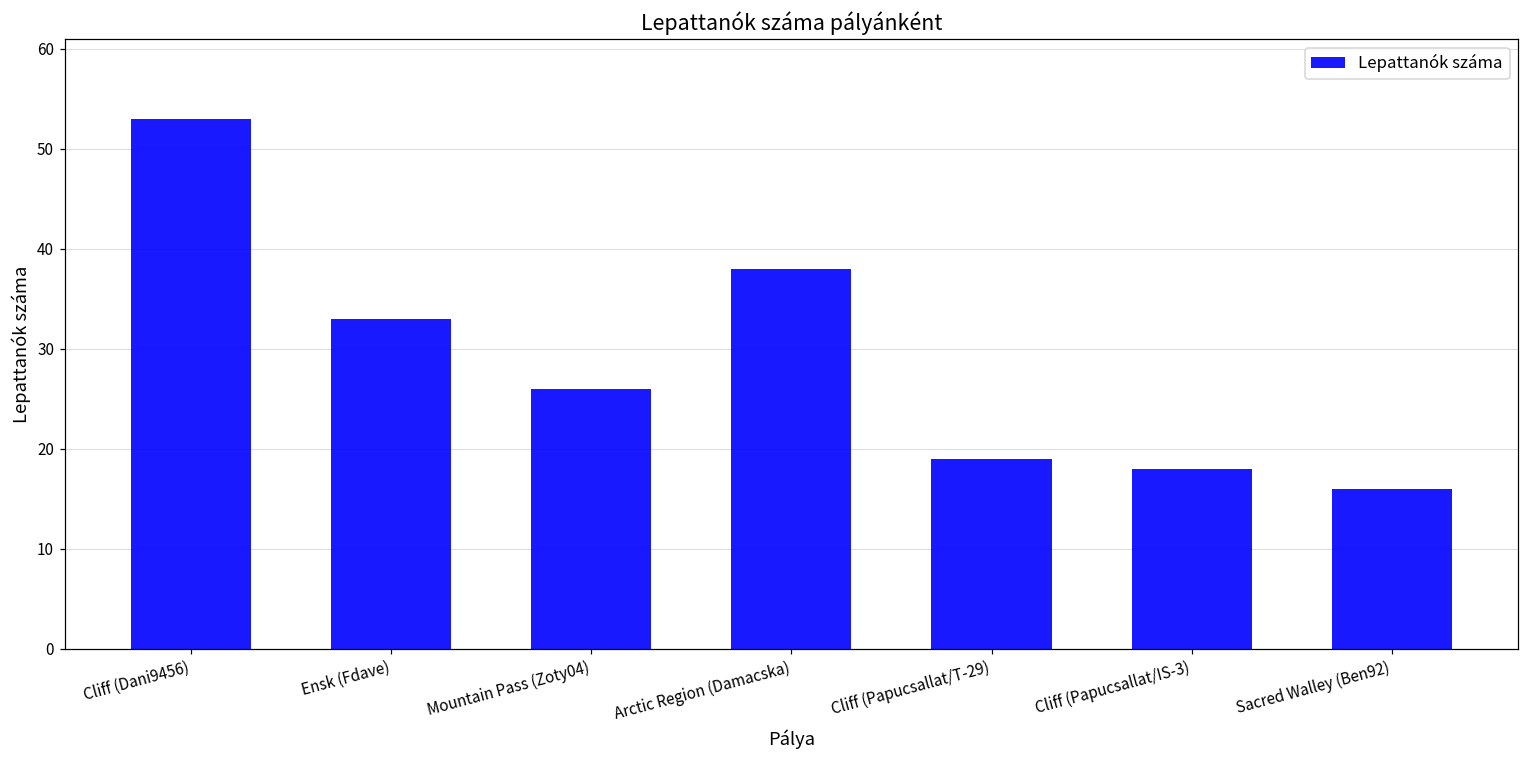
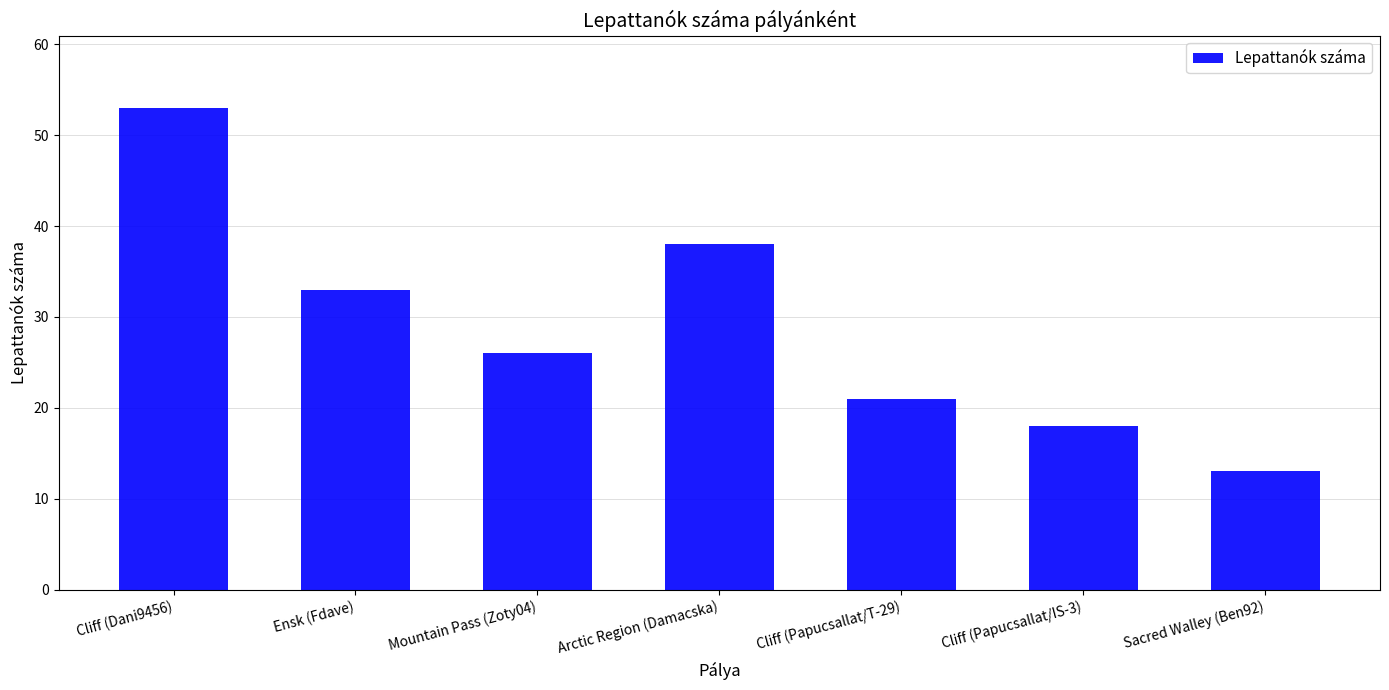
Cliff (Papucsallat/T-29): 19 -> 21
Sacred Walley (Ben92): 16 -> 13
